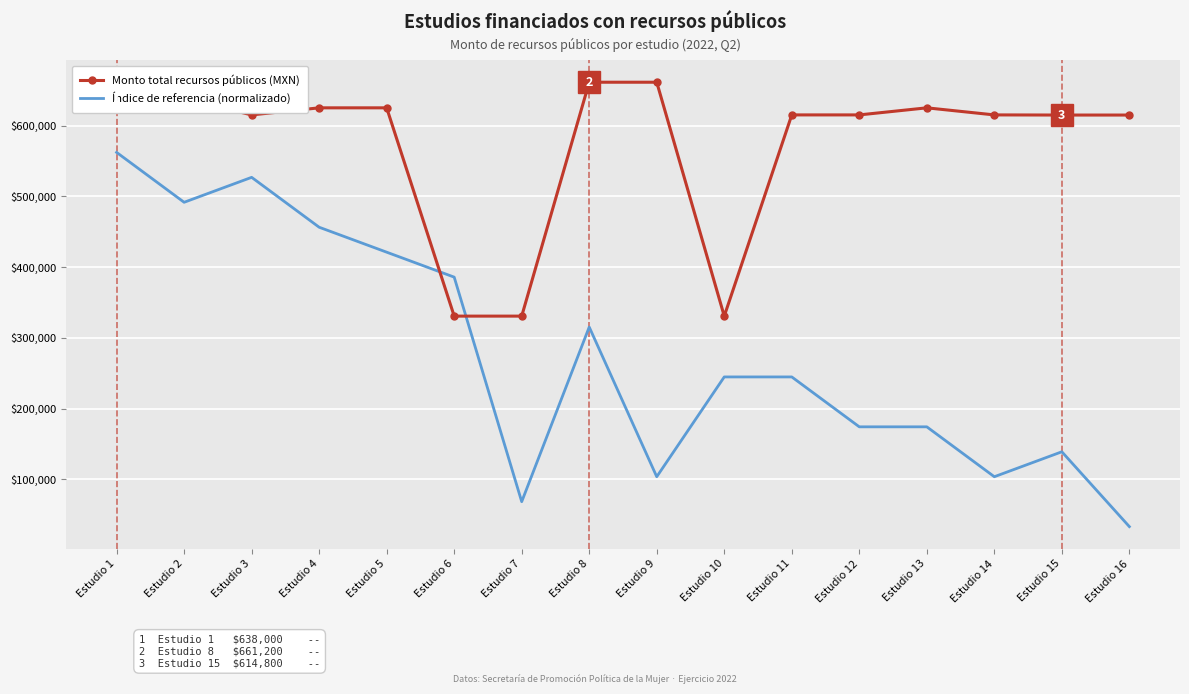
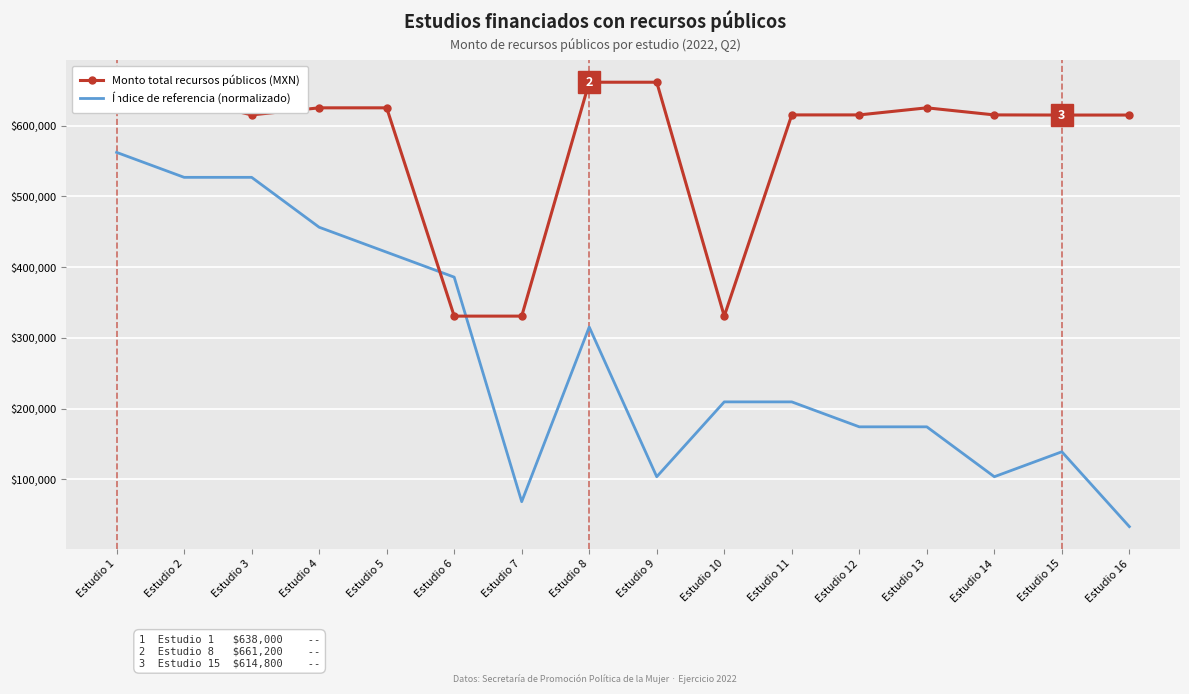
Índice de referencia (normalizado), Estudio 2: $490,000 -> $530,000
Índice de referencia (normalizado), Estudio 10: $240,000 -> $210,000
Índice de referencia (normalizado), Estudio 11: $240,000 -> $210,000
